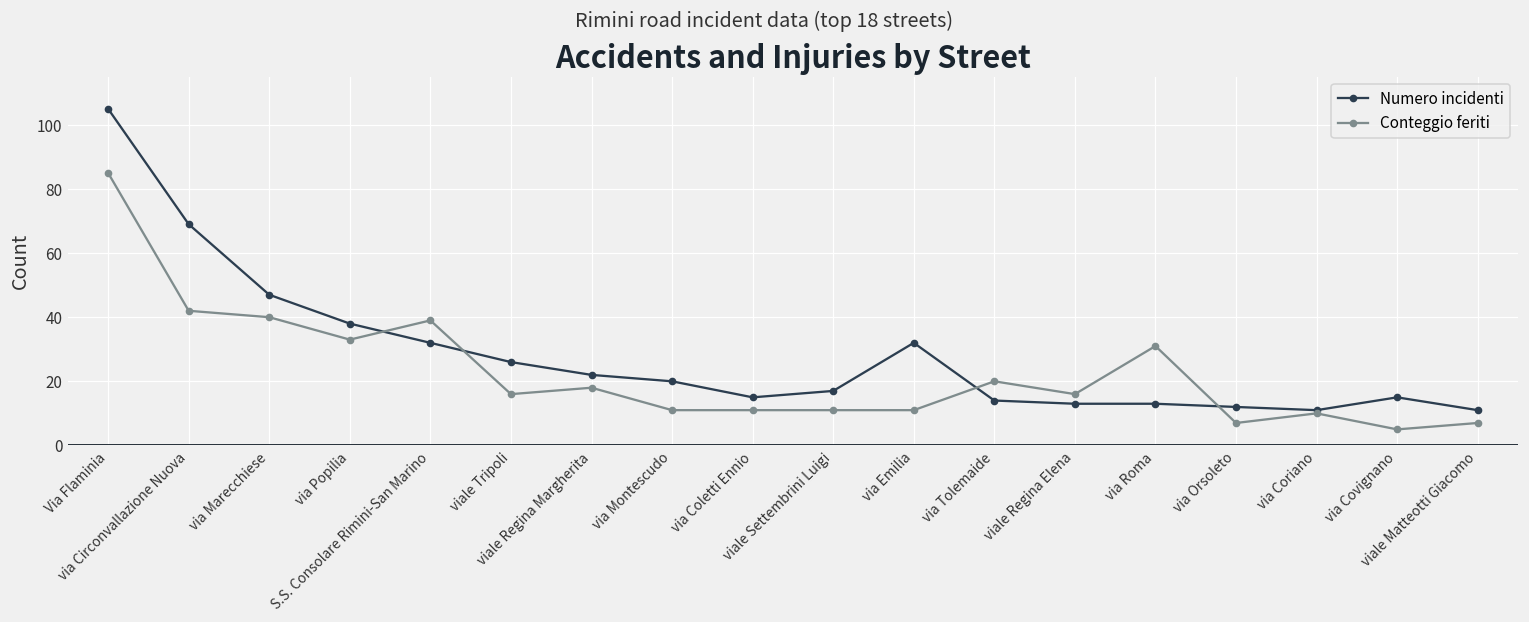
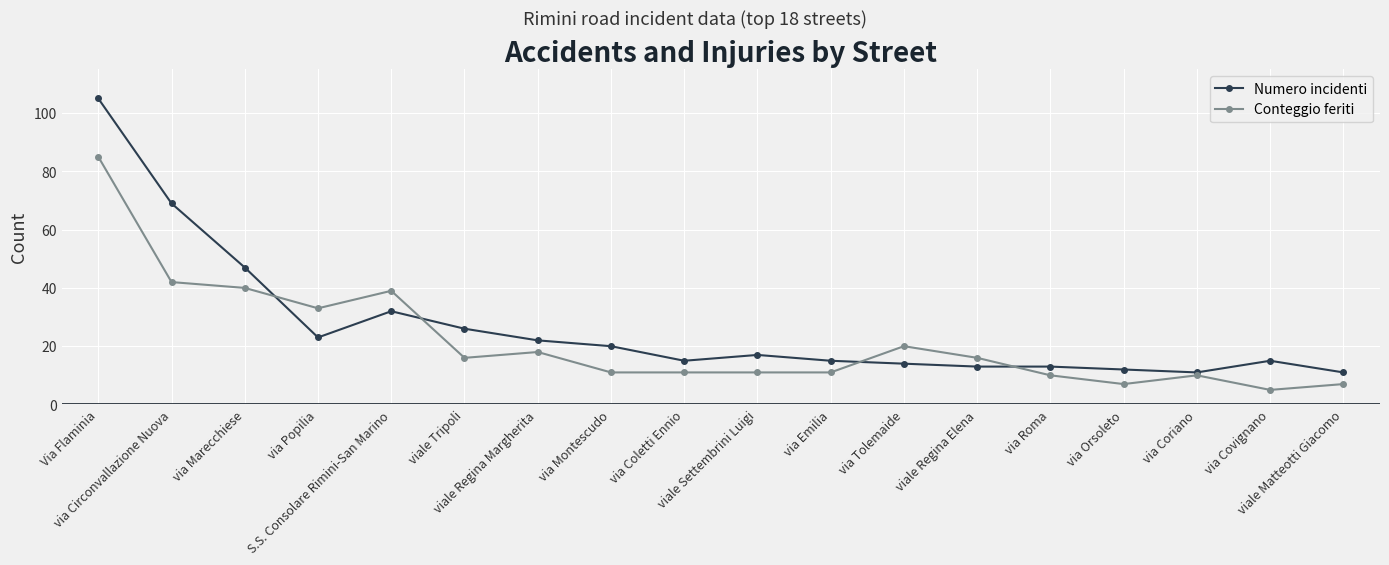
Numero incidenti, via Popilia: 38 -> 23
Numero incidenti, via Emilia: 32 -> 15
Conteggio feriti, via Roma: 31 -> 10
